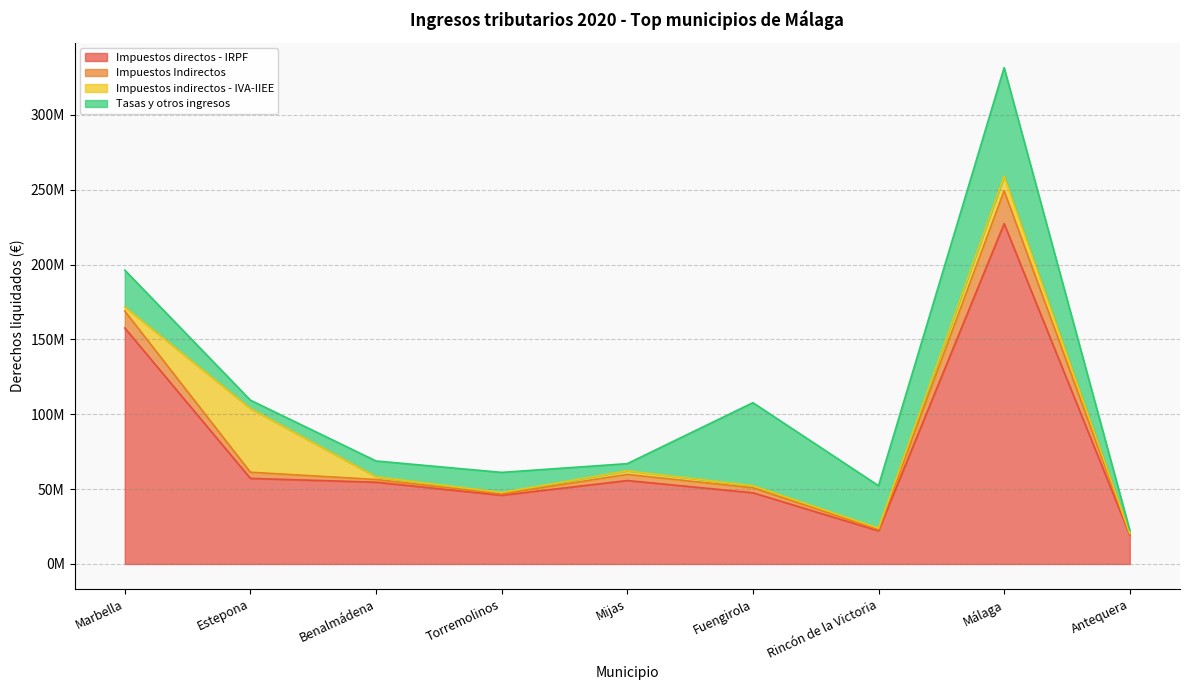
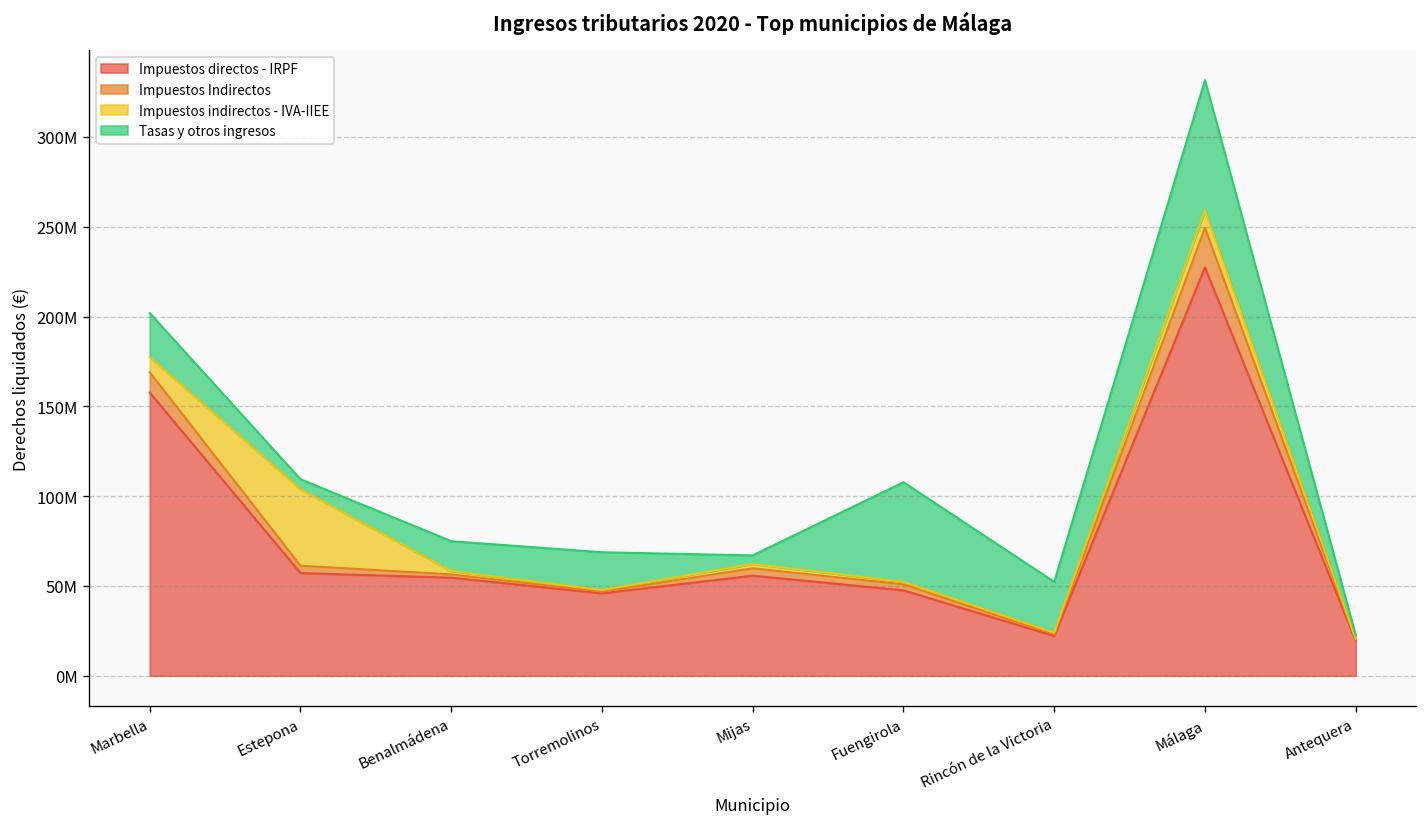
Impuestos indirectos - IVA-IIEE, Marbella: 3000000 -> 8000000
Tasas y otros ingresos, Benalmádena: 11000000 -> 17000000
Tasas y otros ingresos, Torremolinos: 13000000 -> 21000000
